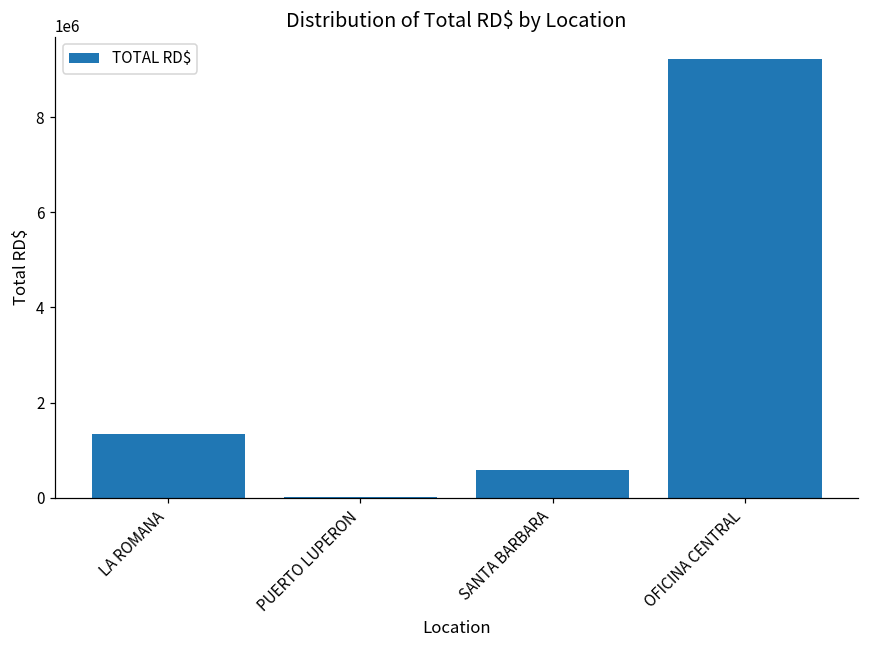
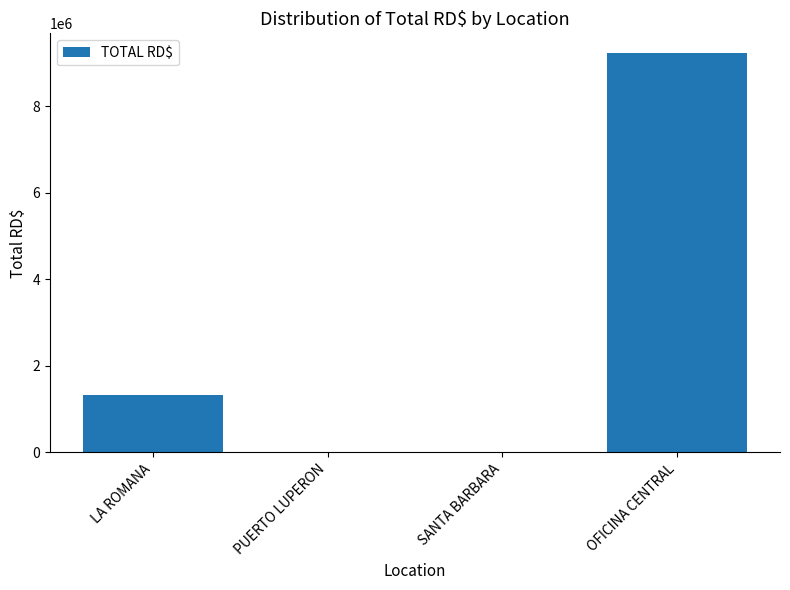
SANTA BARBARA: 600000 -> 0
